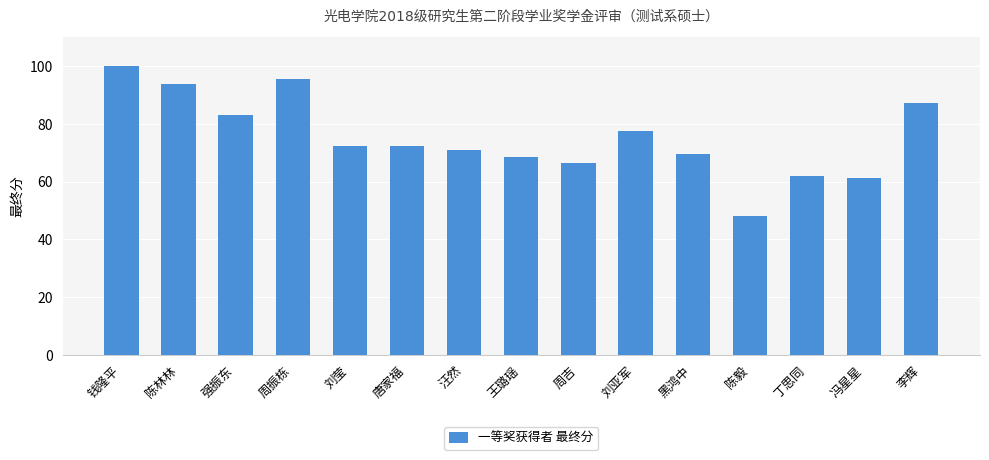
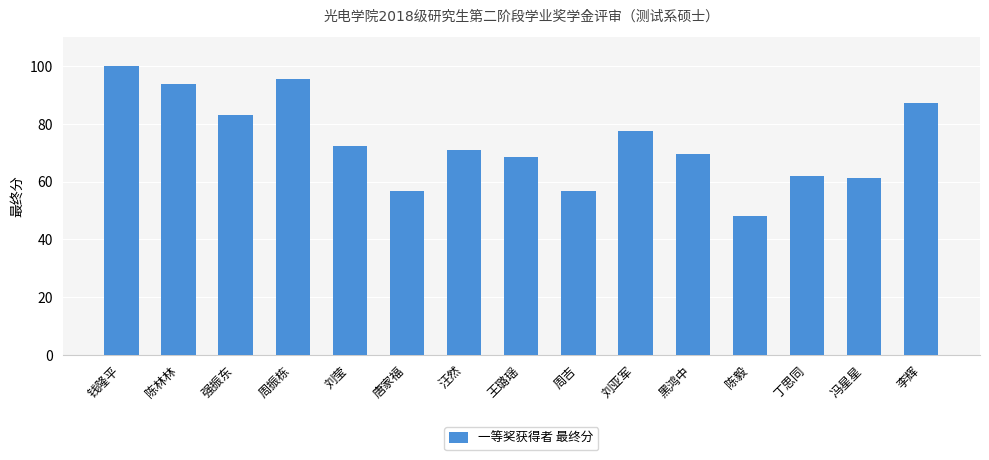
唐家福: 72 -> 57
周吉: 66 -> 57
